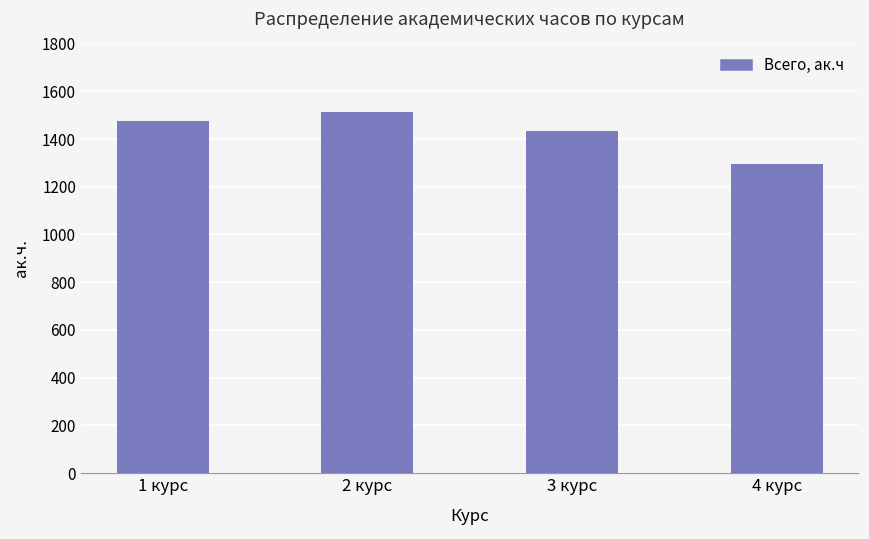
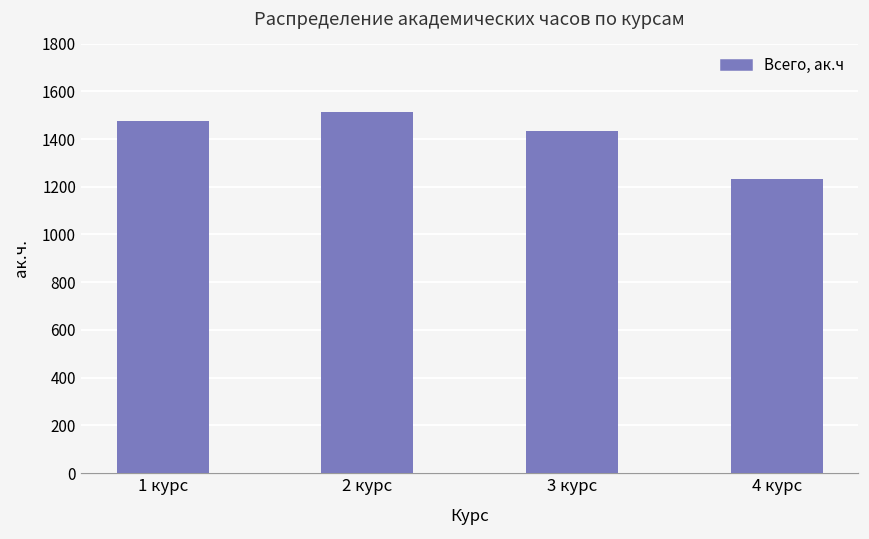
4 курс: 1300 -> 1230
